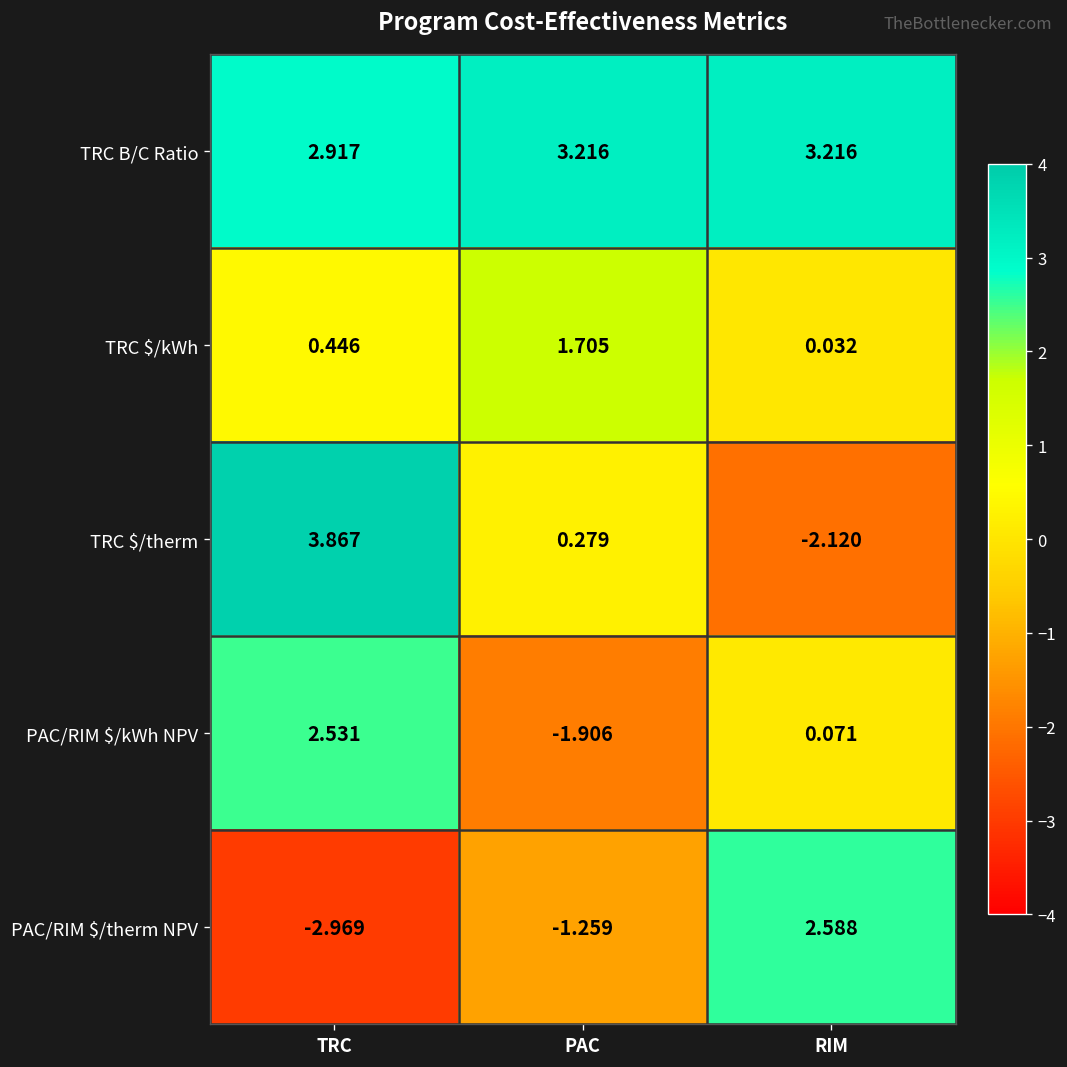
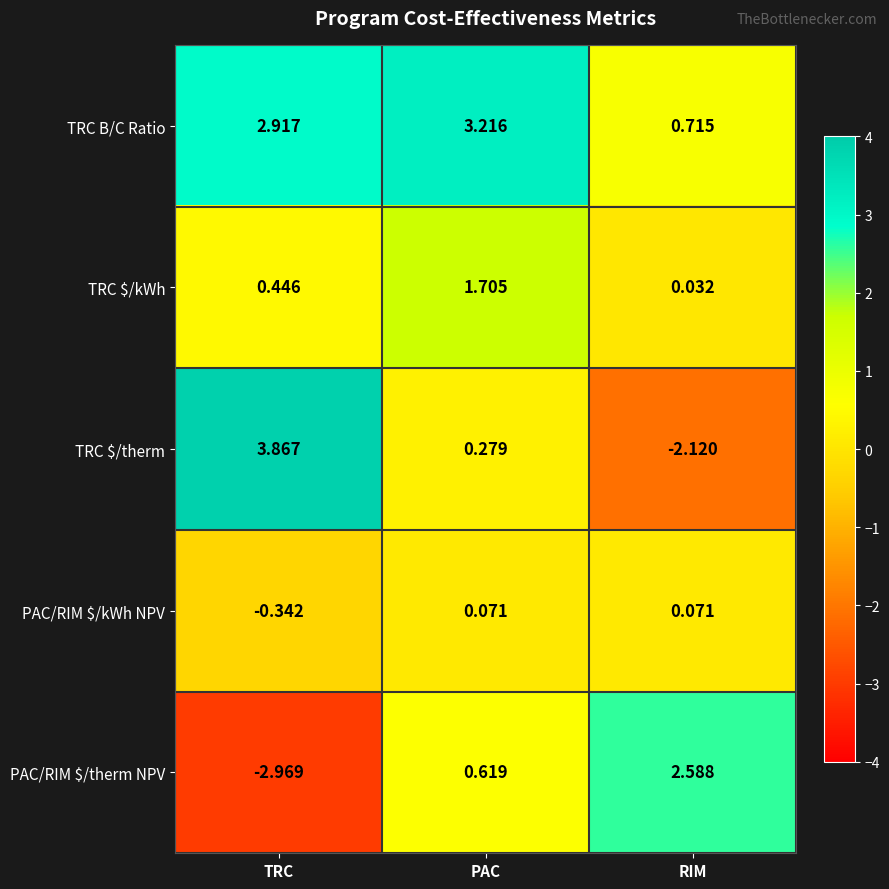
TRC B/C Ratio, RIM: 3.216 -> 0.715
PAC/RIM $/kWh NPV, TRC: 2.531 -> -0.342
PAC/RIM $/kWh NPV, PAC: -1.906 -> 0.071
PAC/RIM $/therm NPV, PAC: -1.259 -> 0.619
